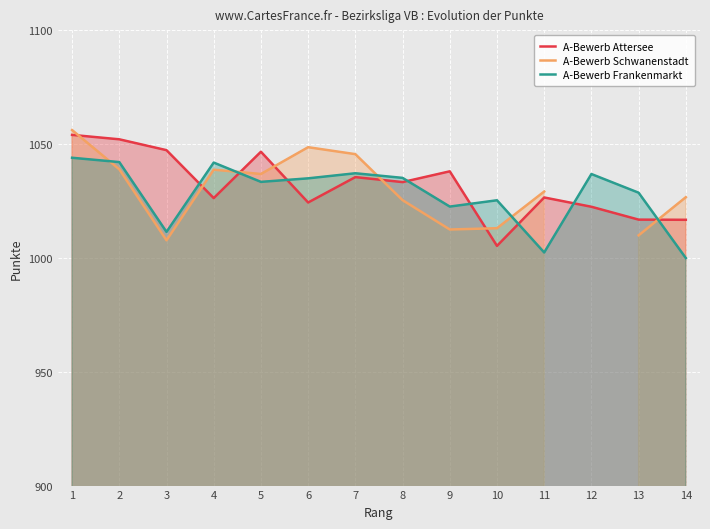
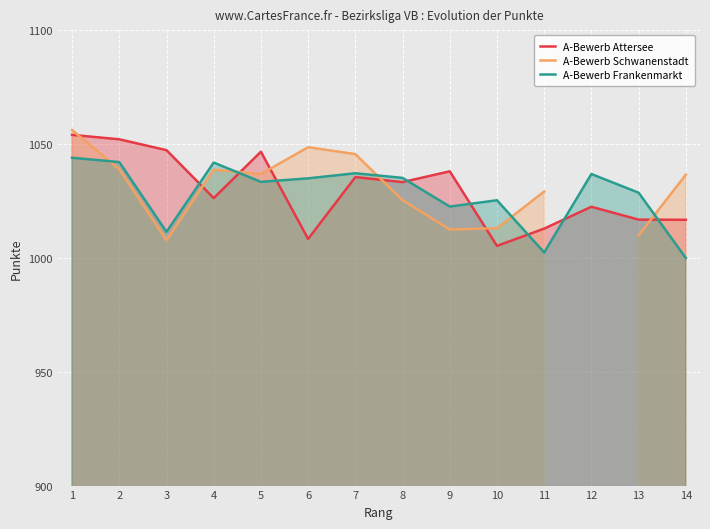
A-Bewerb Attersee, 6: 1024 -> 1008
A-Bewerb Attersee, 11: 1027 -> 1013
A-Bewerb Schwanenstadt, 14: 1027 -> 1037
